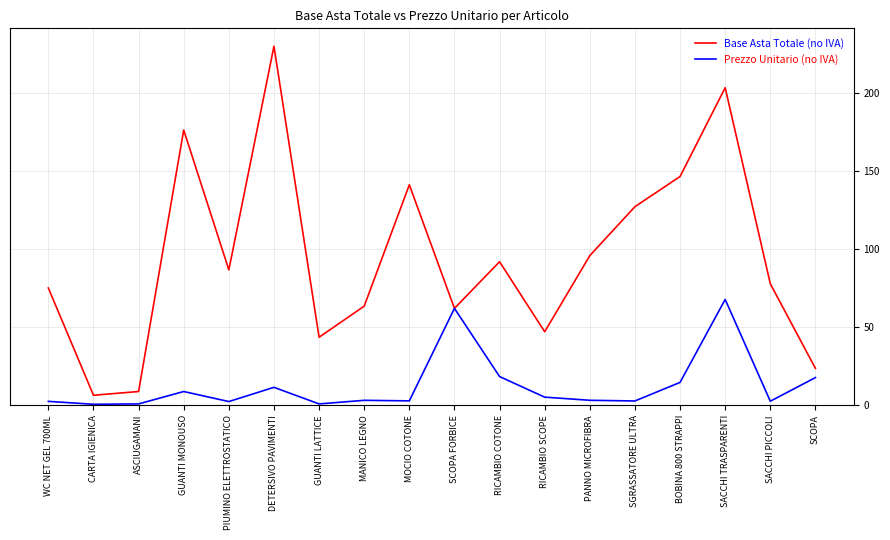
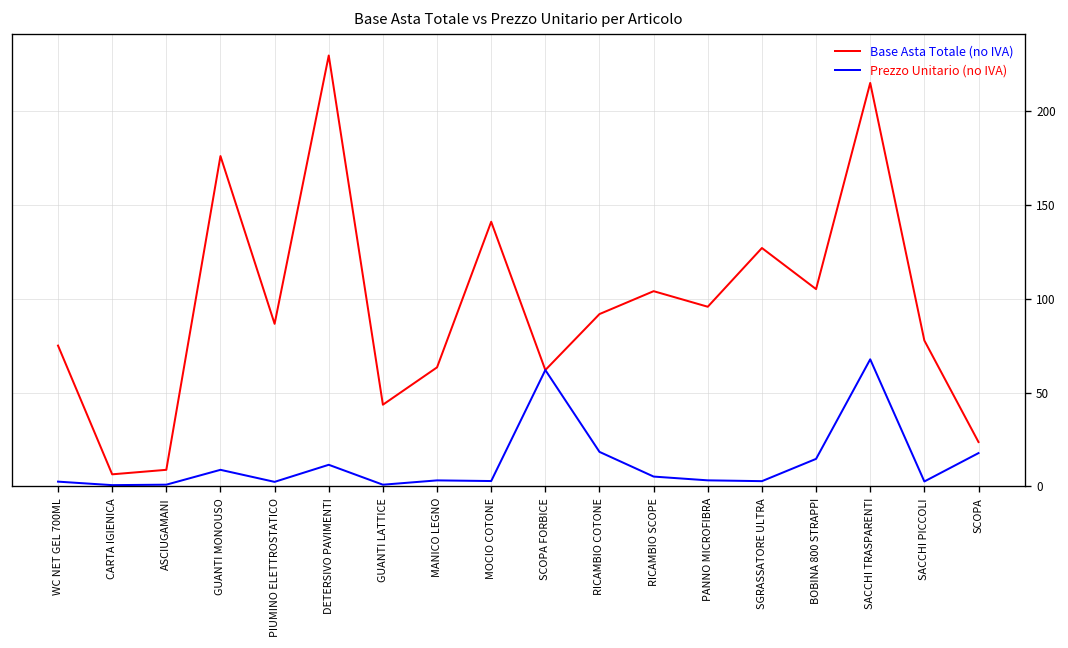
Base Asta Totale (no IVA), RICAMBIO SCOPE: 47 -> 104
Base Asta Totale (no IVA), BOBINA 800 STRAPPI: 146 -> 105
Base Asta Totale (no IVA), SACCHI TRASPARENTI: 203 -> 215
